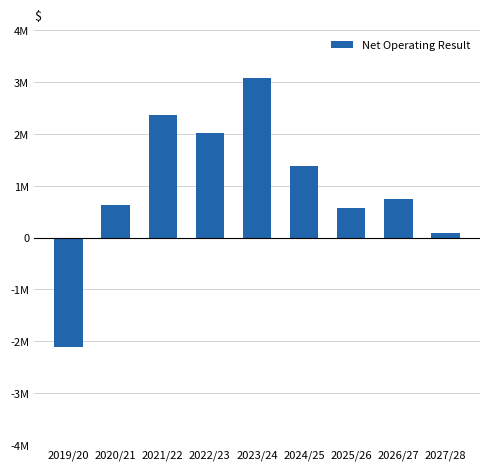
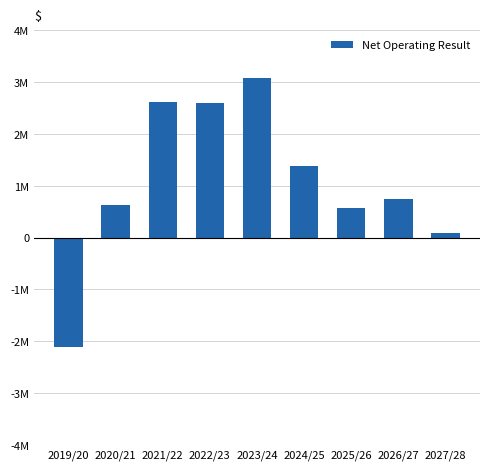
2021/22: 2400000 -> 2600000
2022/23: 2000000 -> 2600000
